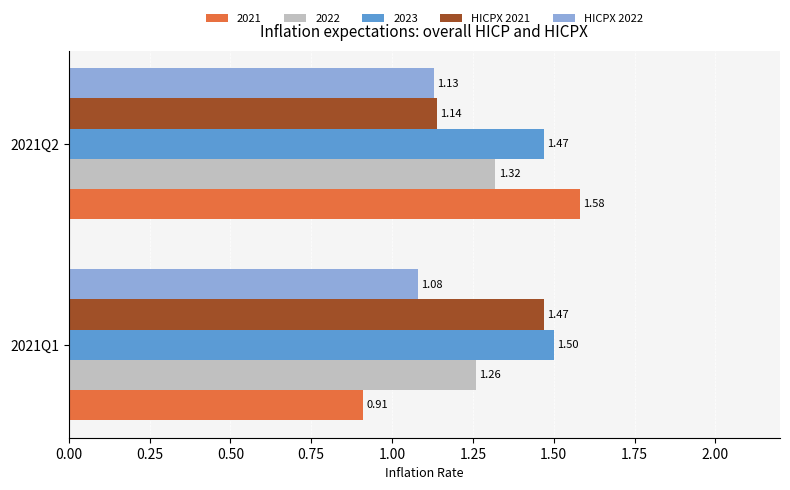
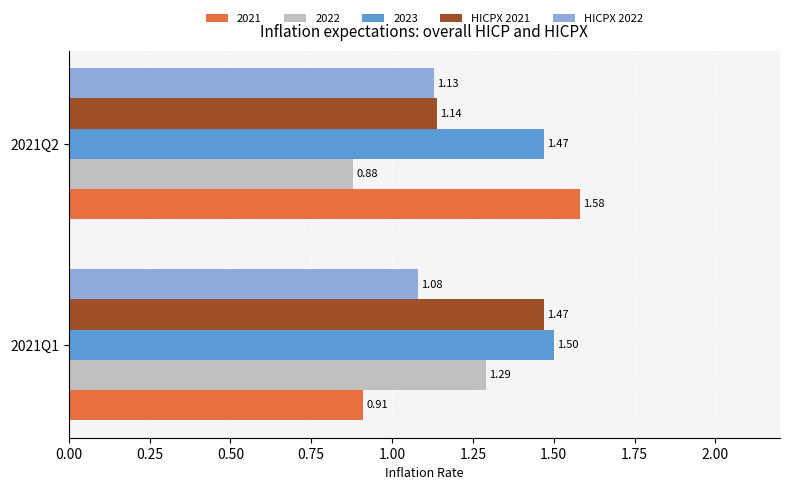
2022, 2021Q2: 1.32 -> 0.88
2022, 2021Q1: 1.26 -> 1.29
